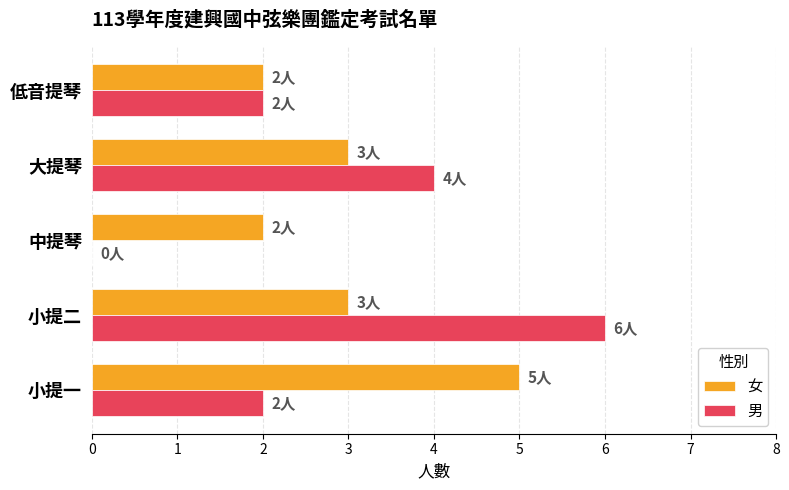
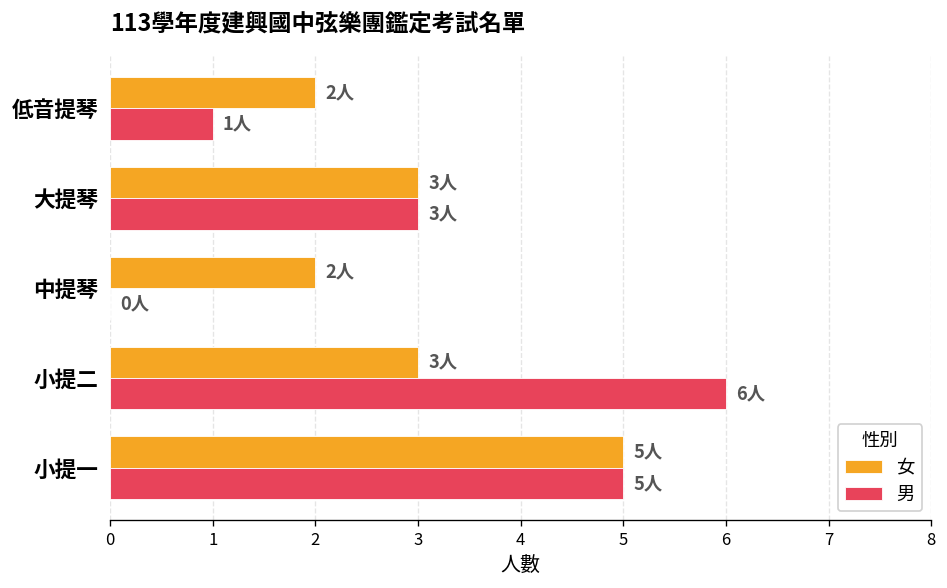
男, 低音提琴: 2人 -> 1人
男, 大提琴: 4人 -> 3人
男, 小提一: 2人 -> 5人
